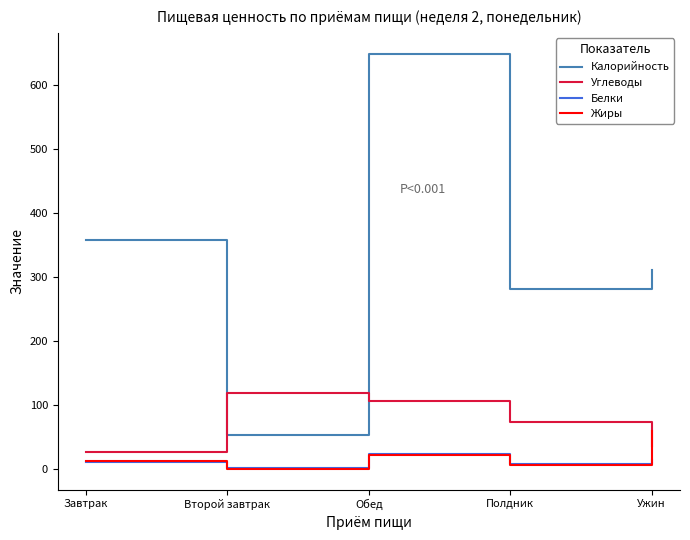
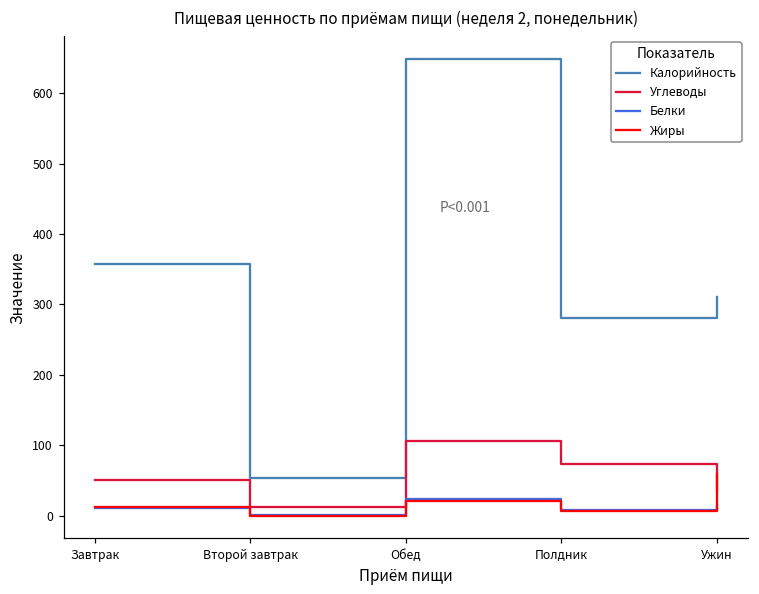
Углеводы, Завтрак: 30 -> 50
Углеводы, Второй завтрак: 120 -> 10
